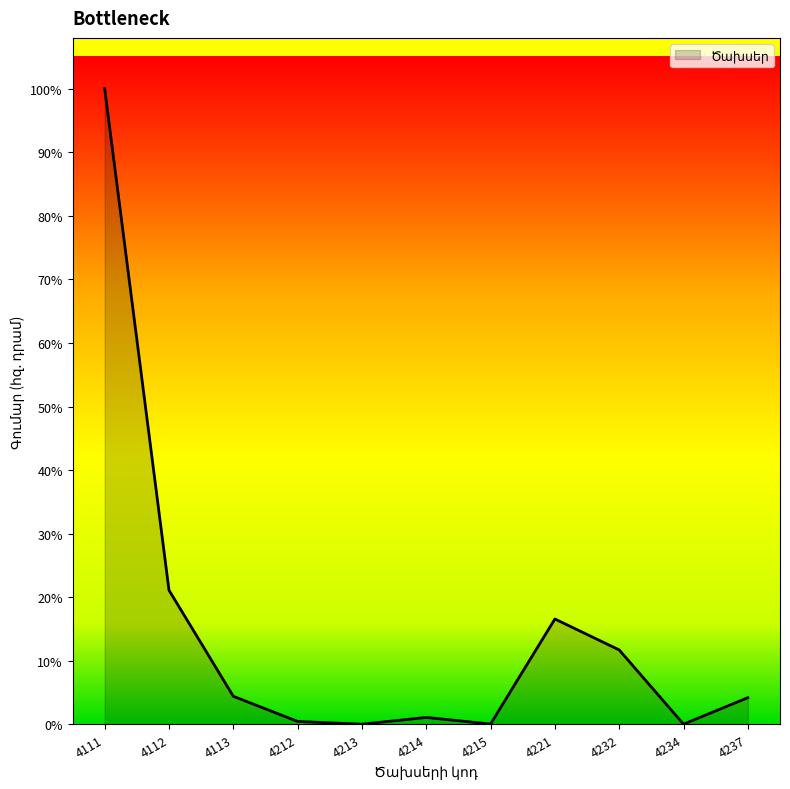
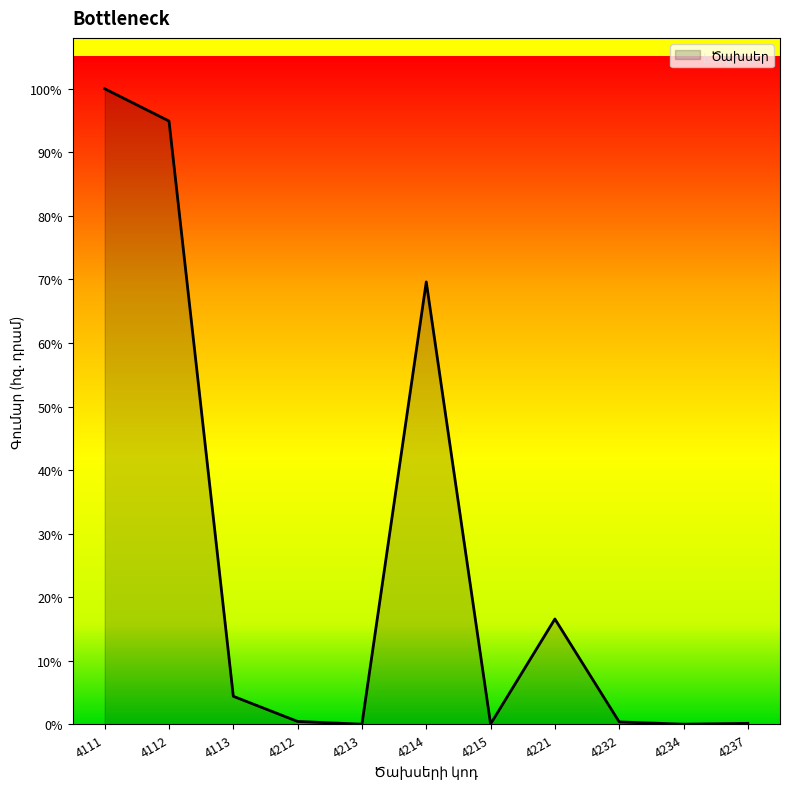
4112: 21% -> 95%
4214: 1% -> 70%
4232: 12% -> 0%
4237: 4% -> 0%
